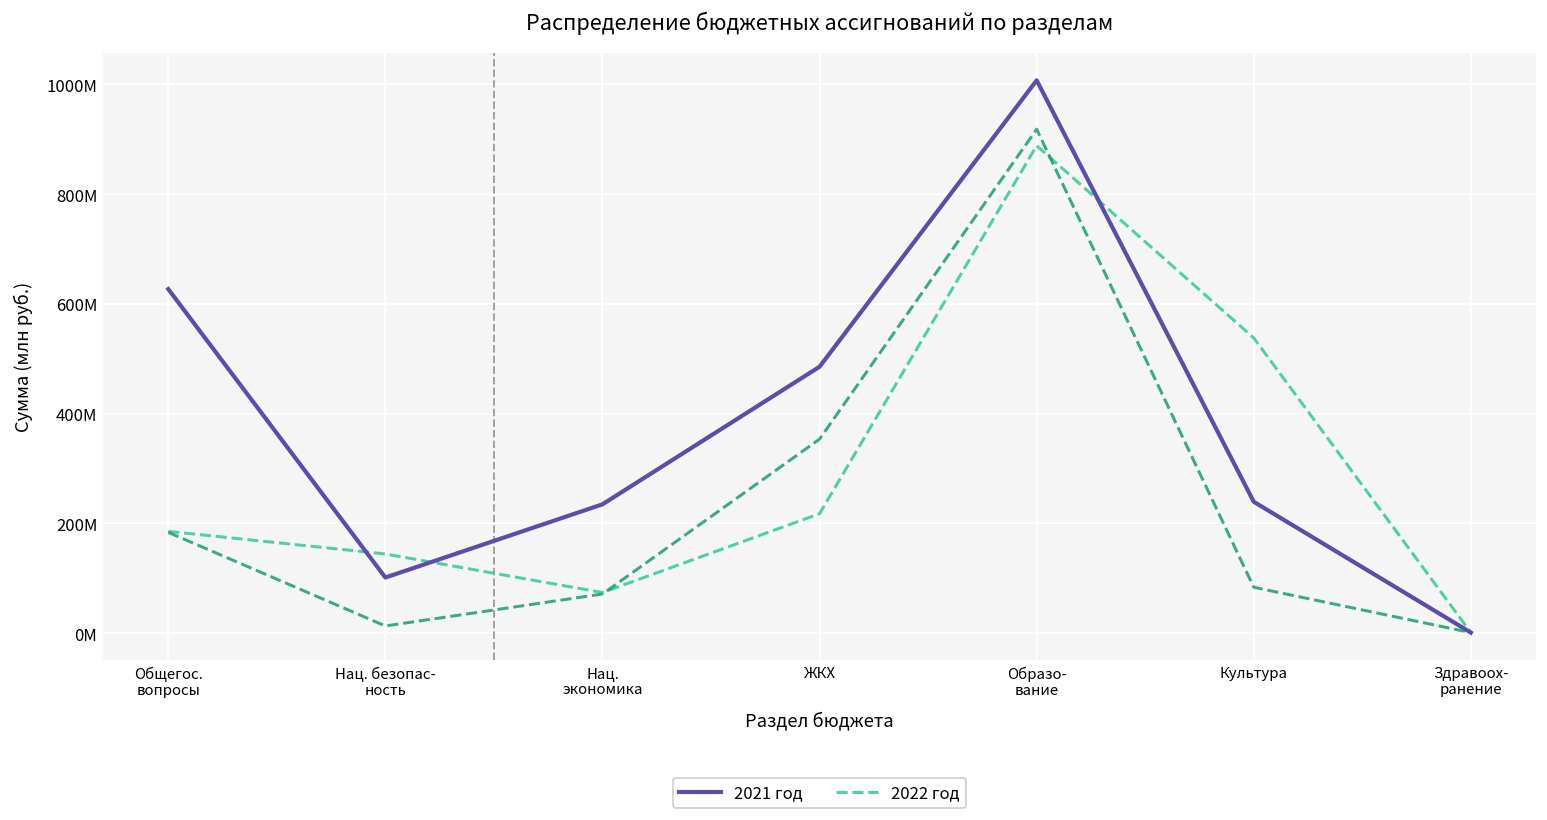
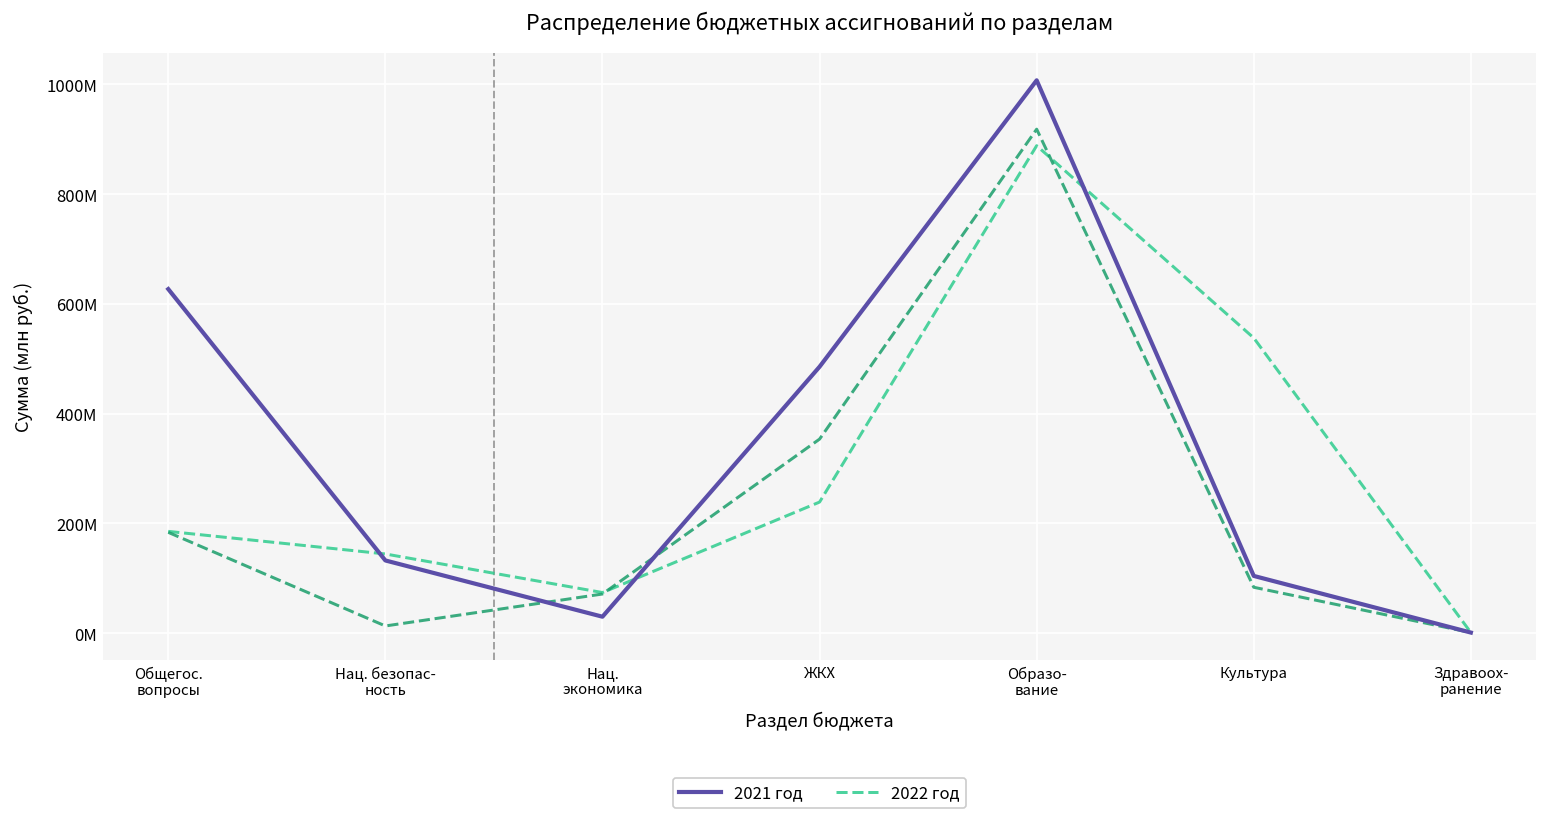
2021 год, Нац. безопас- ность: 100000000 -> 130000000
2021 год, Нац. экономика: 230000000 -> 30000000
2022 год, ЖКХ: 220000000 -> 240000000
2021 год, Культура: 240000000 -> 100000000
